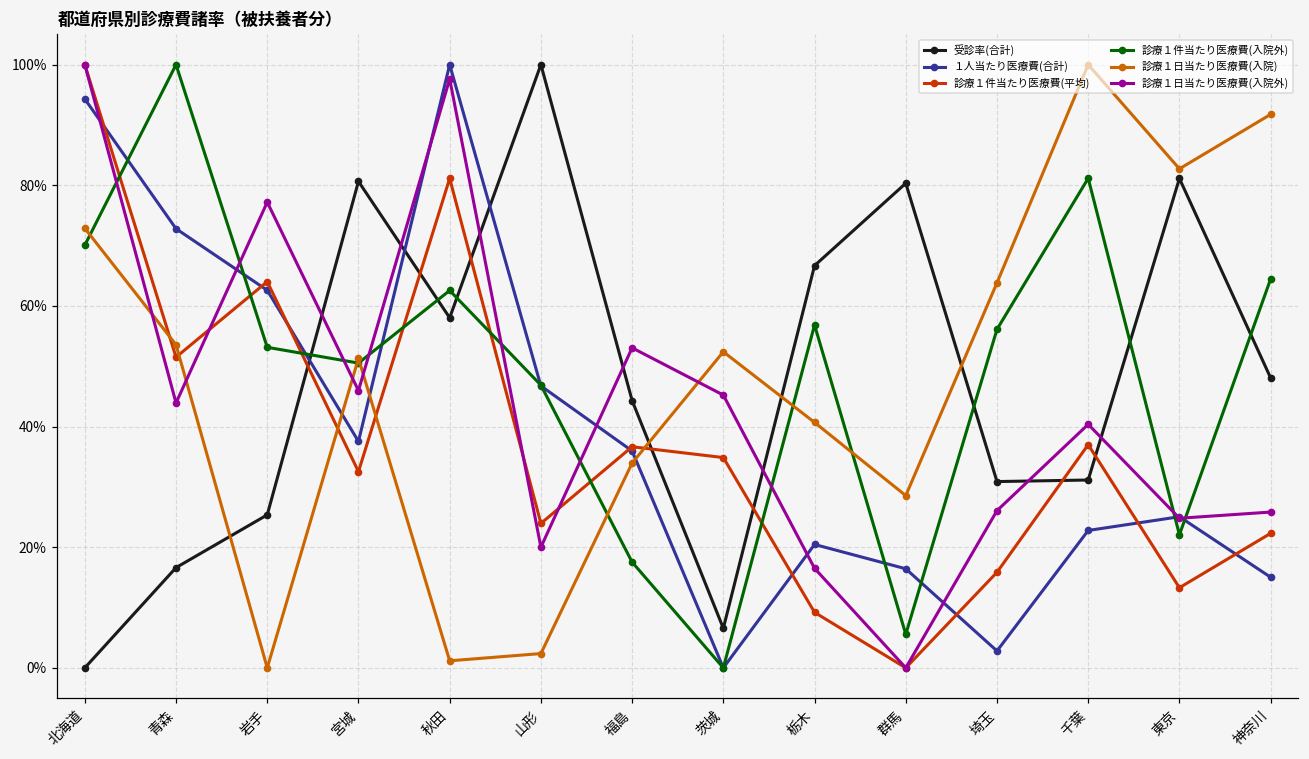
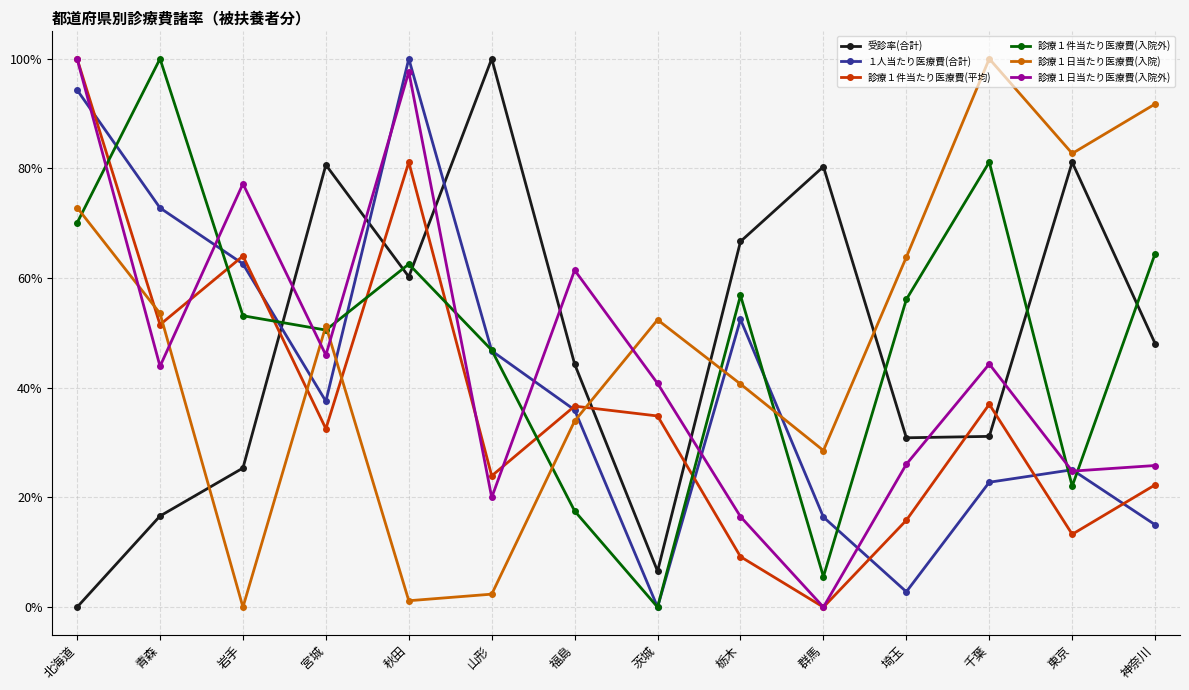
受診率(合計), 秋田: 58% -> 60%
診療１日当たり医療費(入院外), 福島: 53% -> 61%
診療１日当たり医療費(入院外), 茨城: 45% -> 41%
１人当たり医療費(合計), 栃木: 20% -> 52%
診療１日当たり医療費(入院外), 千葉: 40% -> 44%
